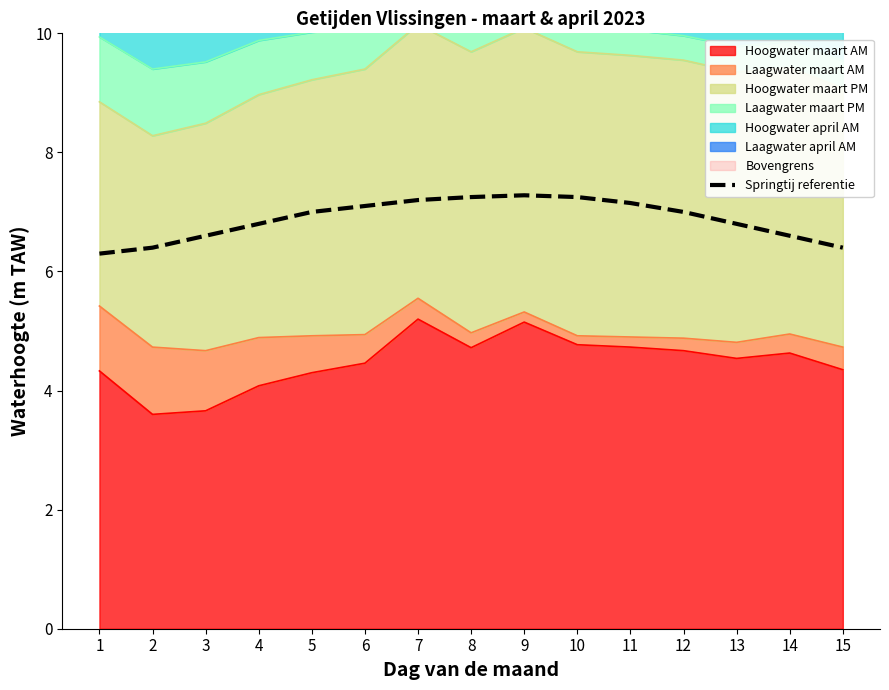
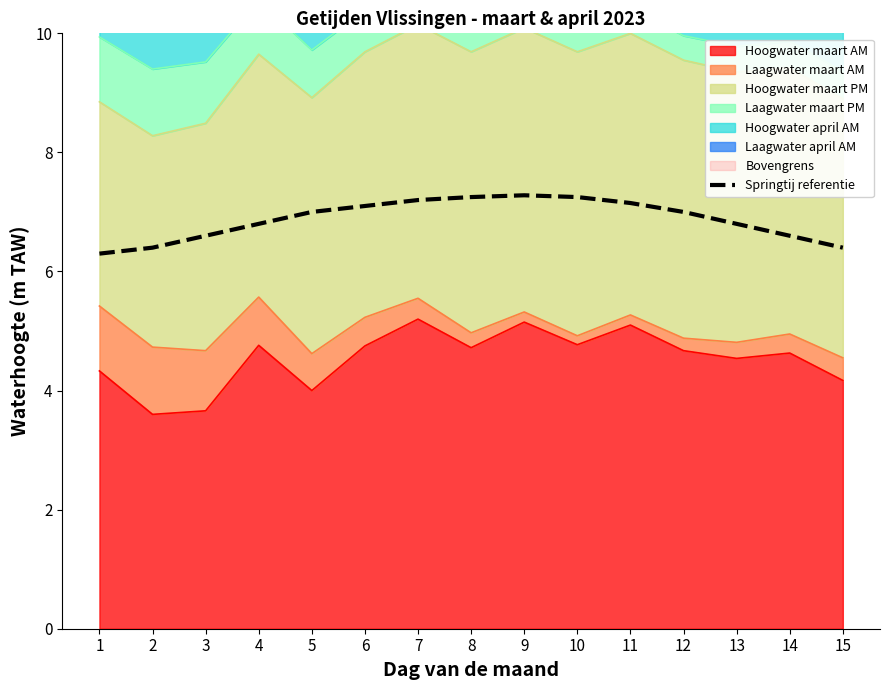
Hoogwater maart AM, 4: 4.1 -> 4.8
Hoogwater maart AM, 5: 4.3 -> 4.0
Hoogwater maart AM, 6: 4.5 -> 4.8
Hoogwater maart AM, 11: 4.7 -> 5.1
Hoogwater maart AM, 15: 4.4 -> 4.2
